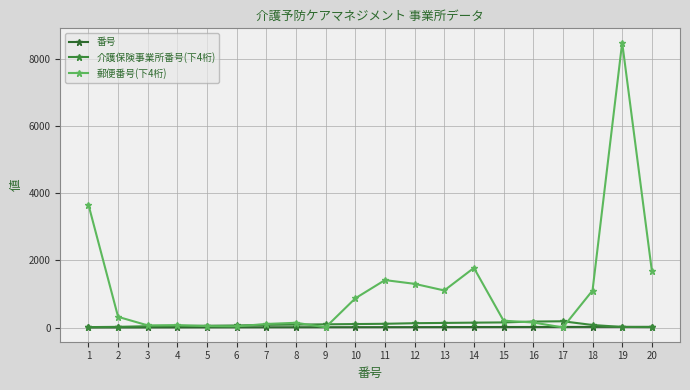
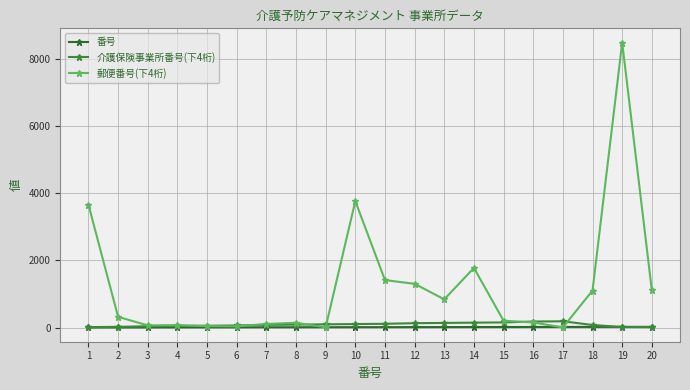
郵便番号(下4桁), 10: 900 -> 3800
郵便番号(下4桁), 13: 1100 -> 800
郵便番号(下4桁), 20: 1700 -> 1100
